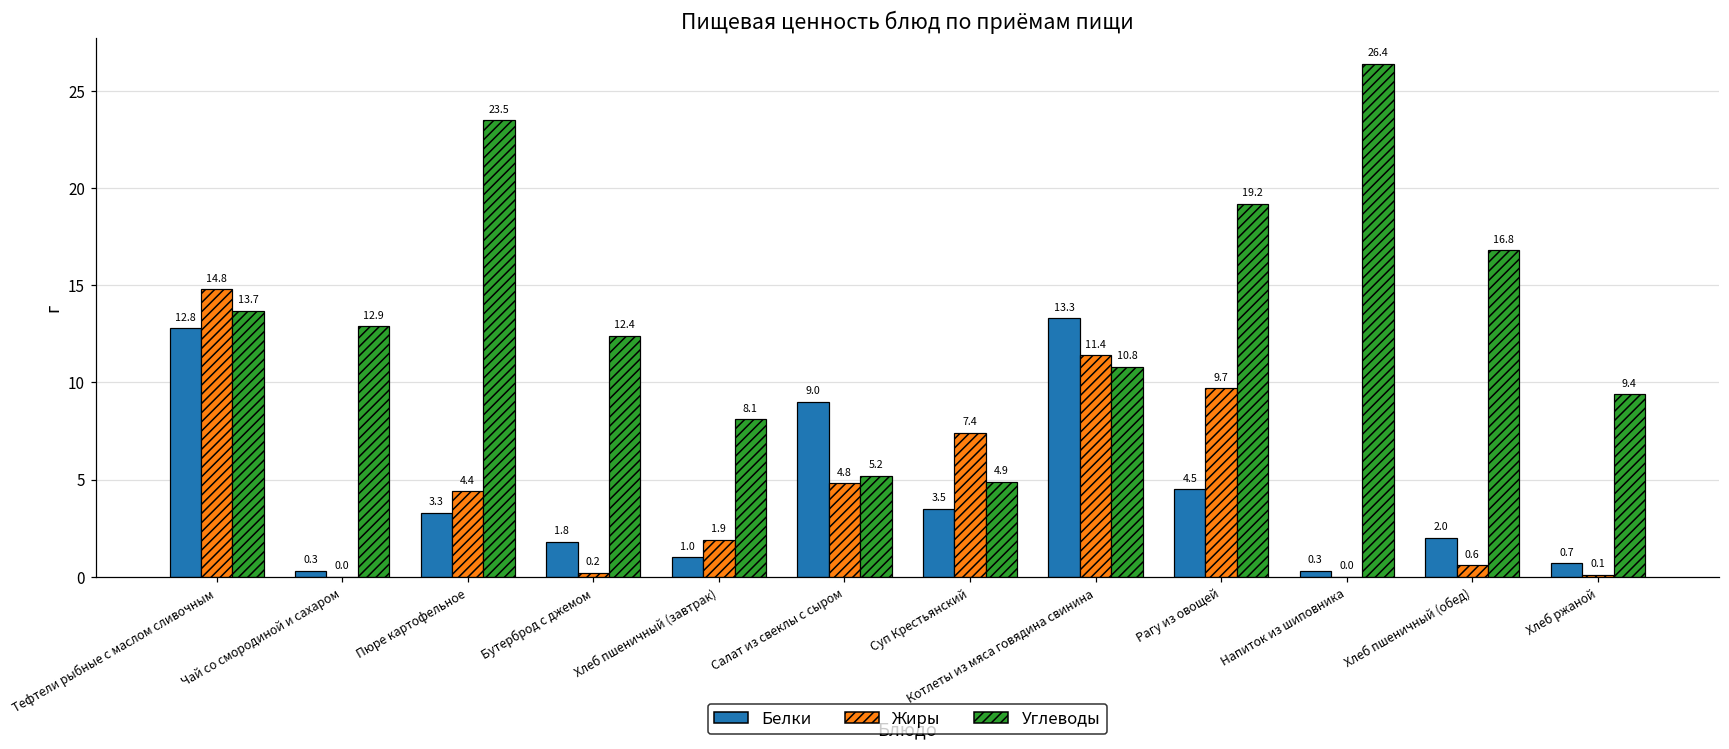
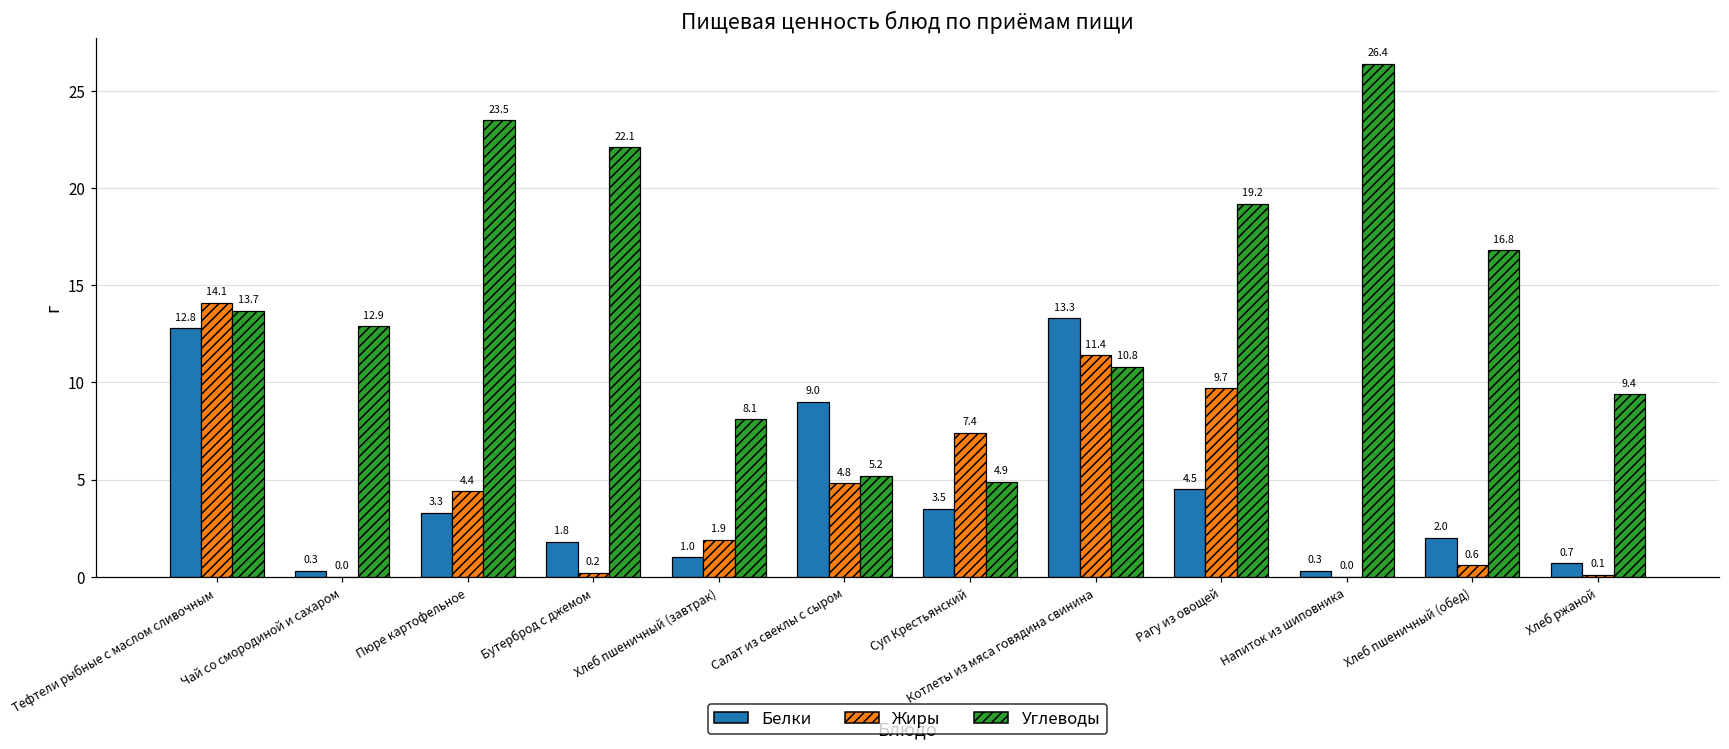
Жиры, Тефтели рыбные с маслом сливочным: 14.8 -> 14.1
Углеводы, Бутерброд с джемом: 12.4 -> 22.1
